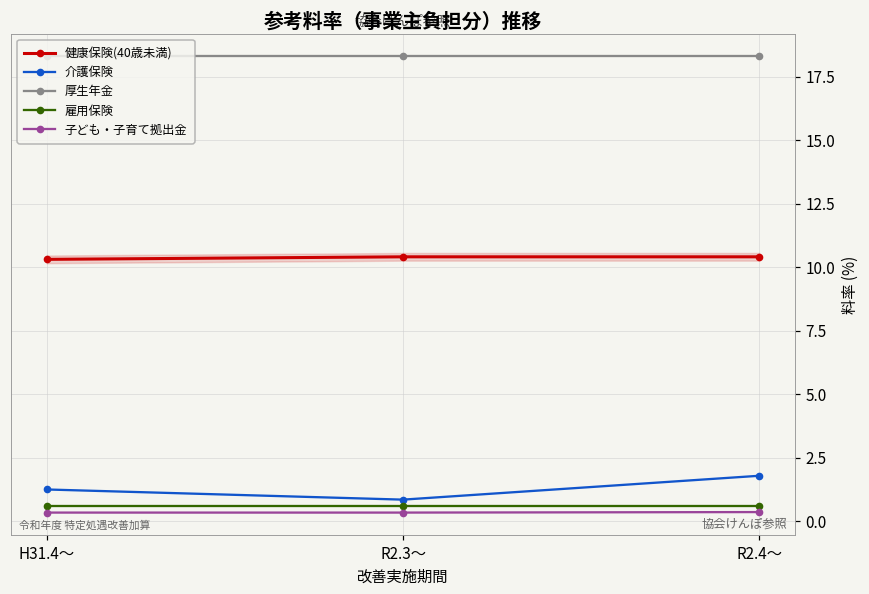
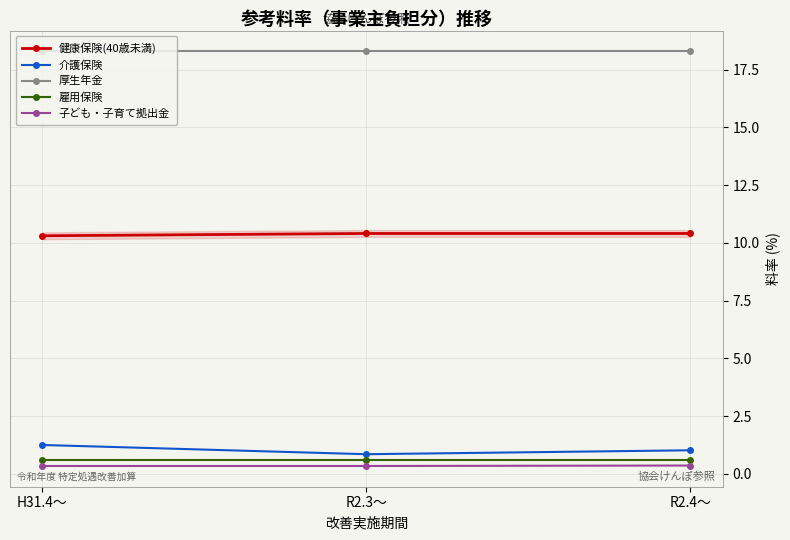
介護保険, R2.4～: 1.8 -> 1.0
